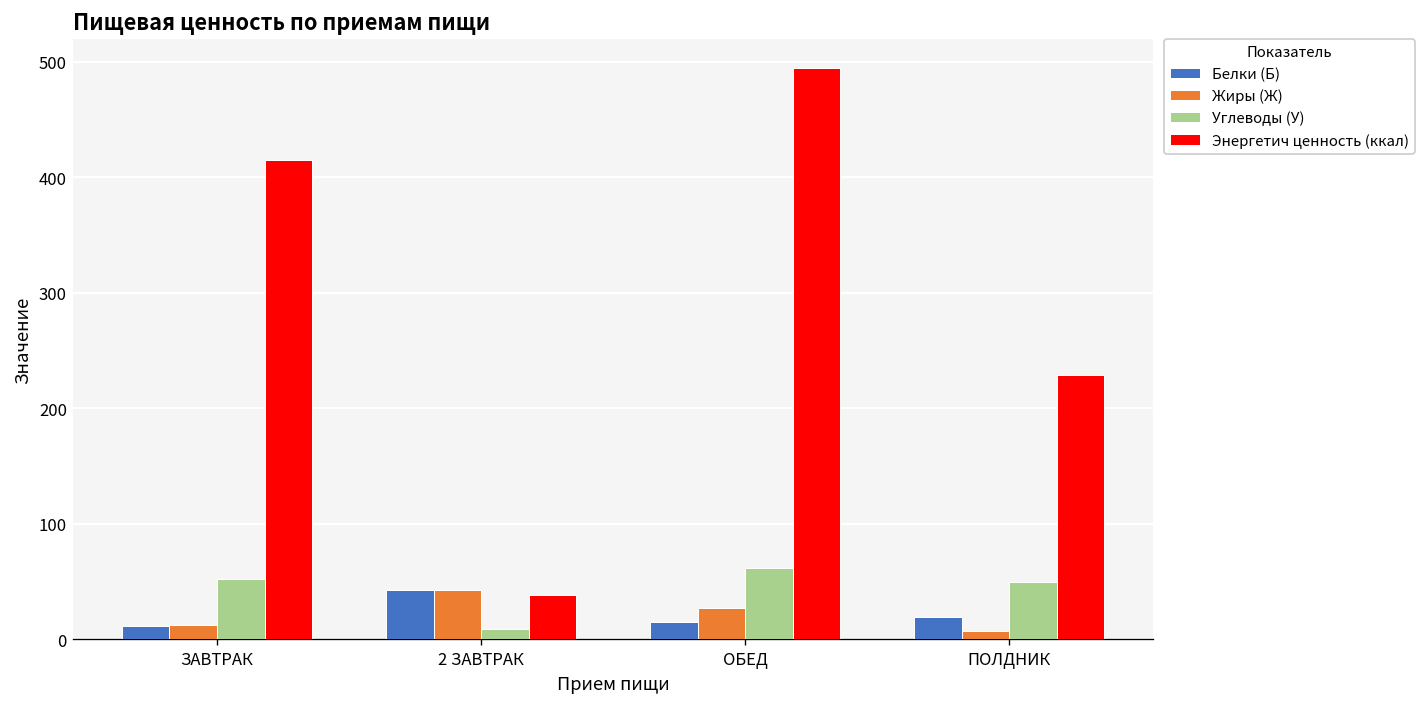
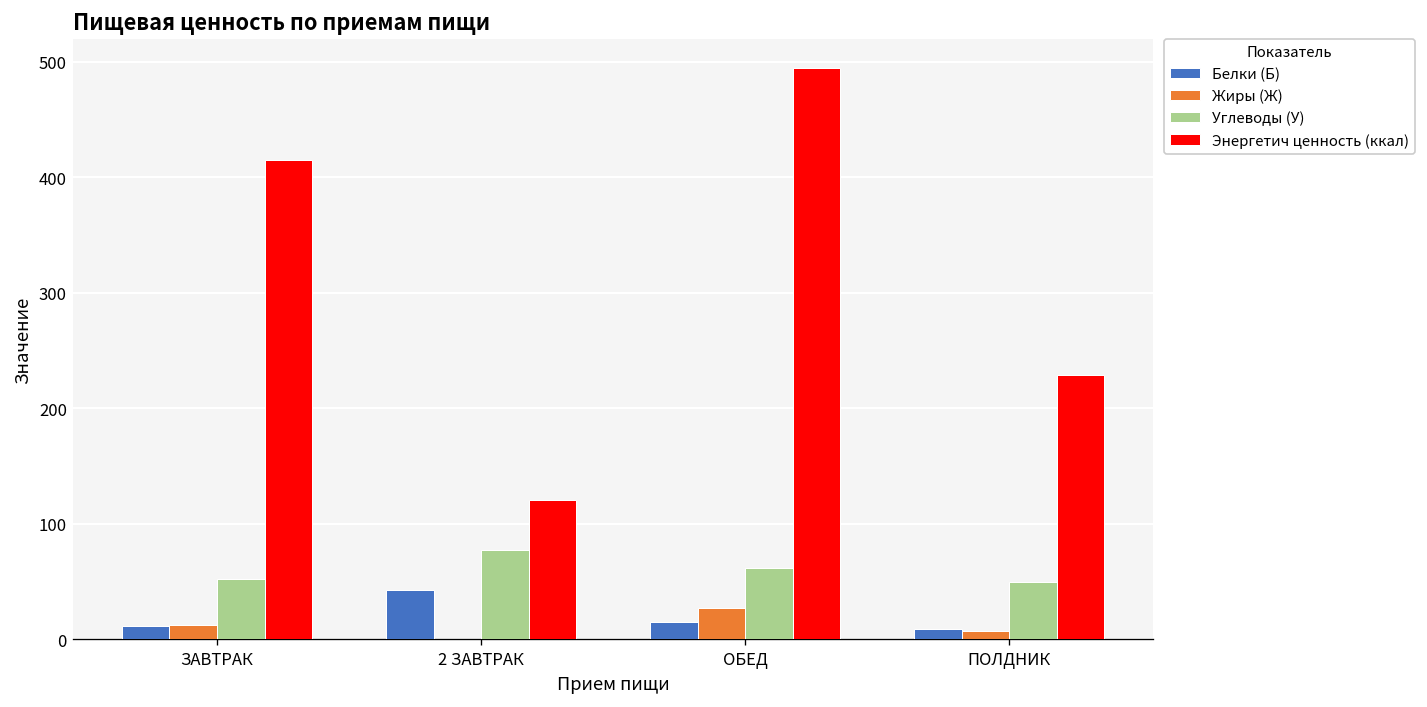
Жиры (Ж), 2 ЗАВТРАК: 40 -> 0
Углеводы (У), 2 ЗАВТРАК: 10 -> 80
Энергетич ценность (ккал), 2 ЗАВТРАК: 40 -> 120
Белки (Б), ПОЛДНИК: 20 -> 10
